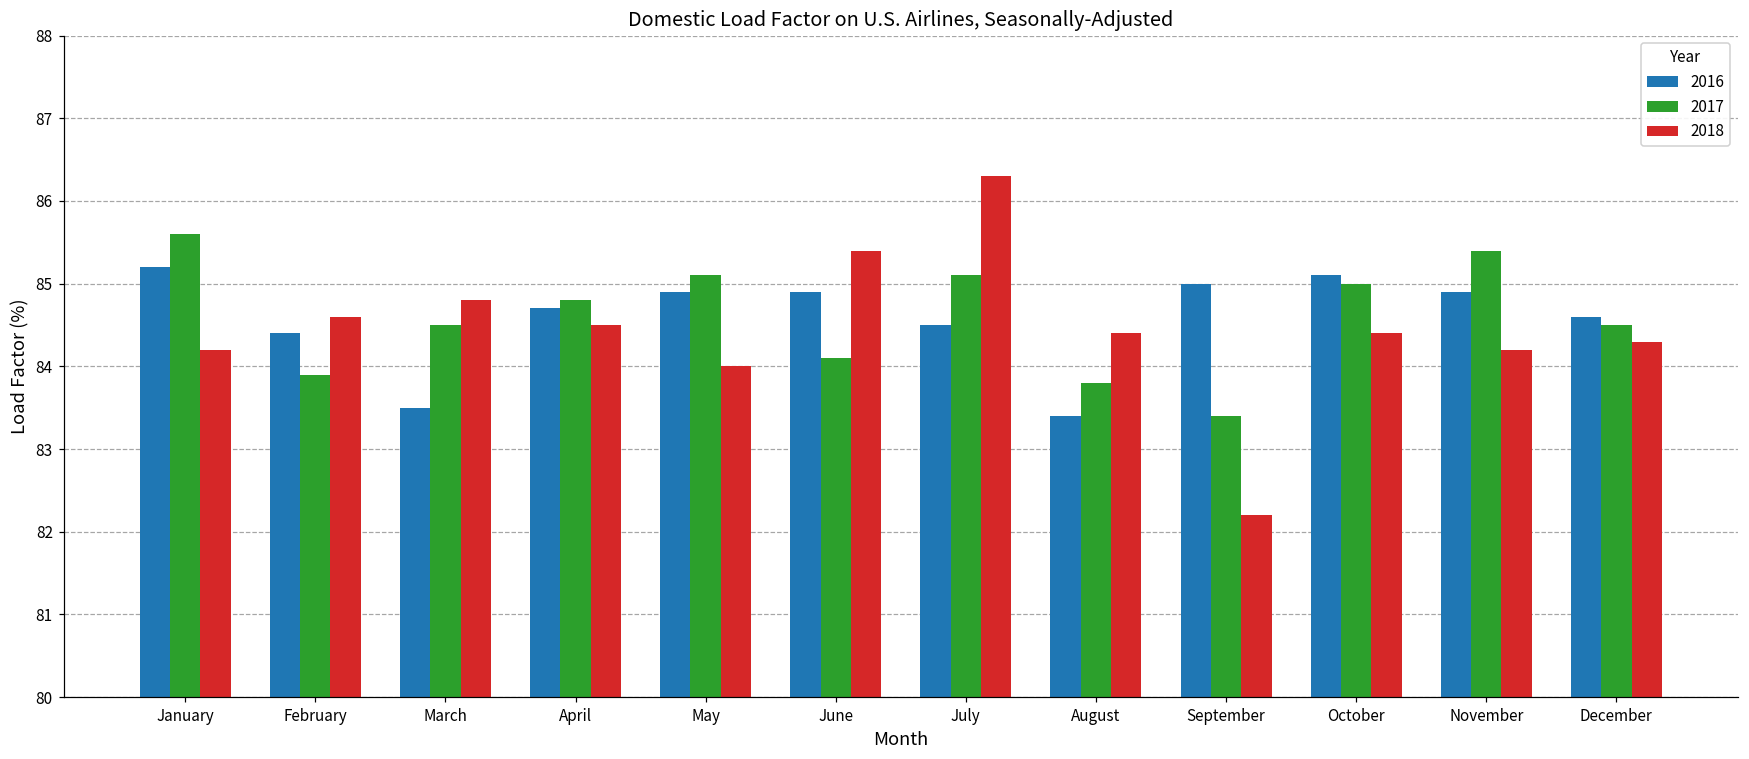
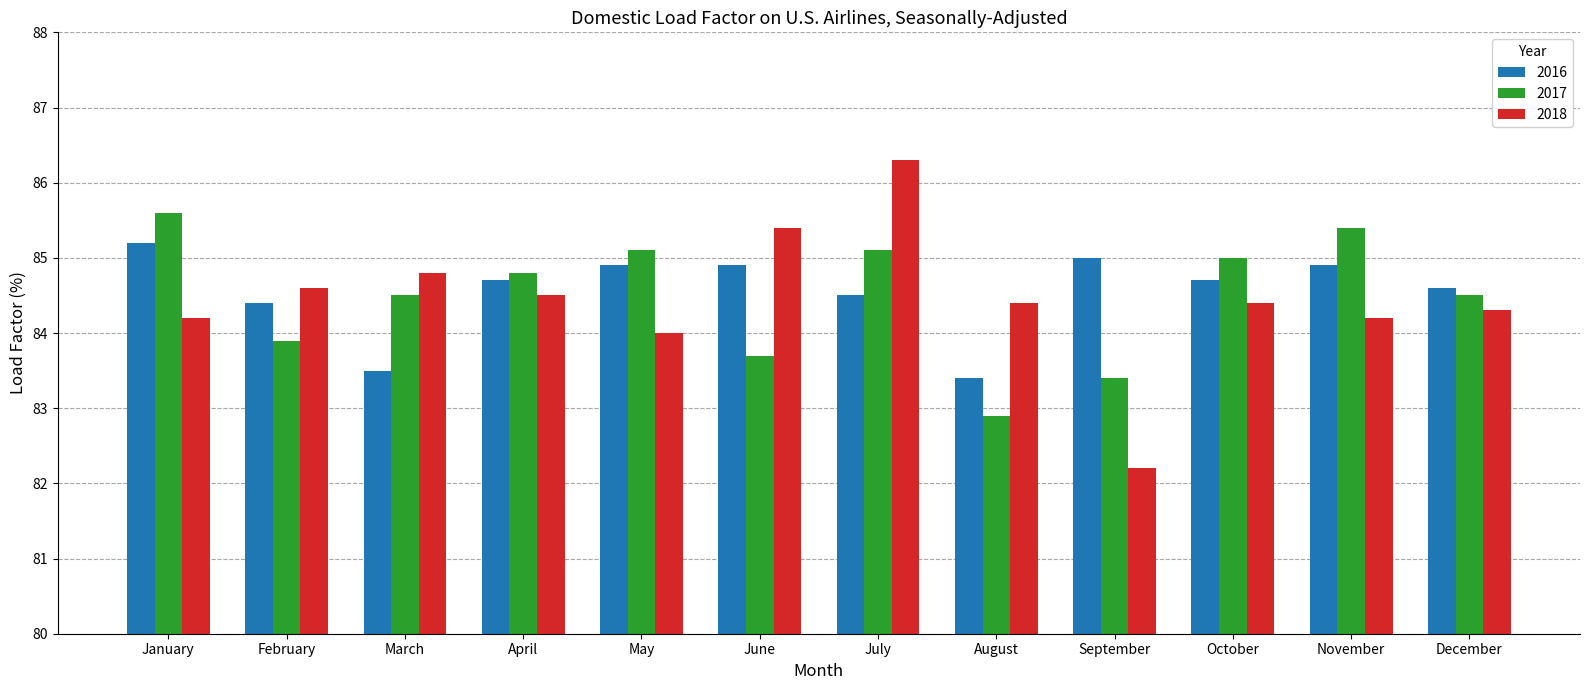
2017, June: 84.1 -> 83.7
2017, August: 83.8 -> 82.9
2016, October: 85.1 -> 84.7
